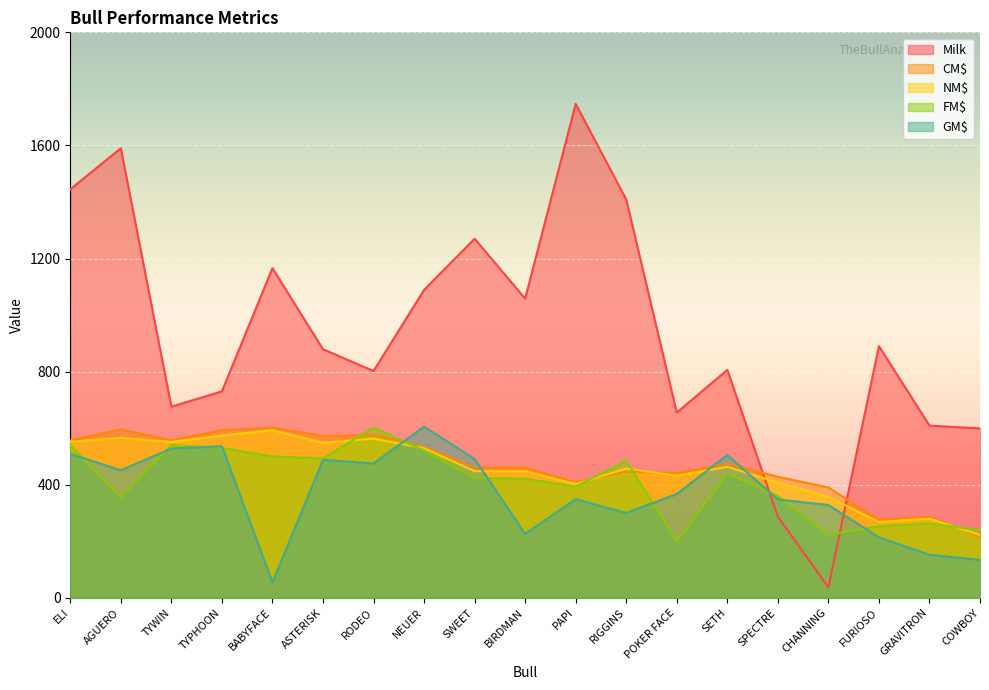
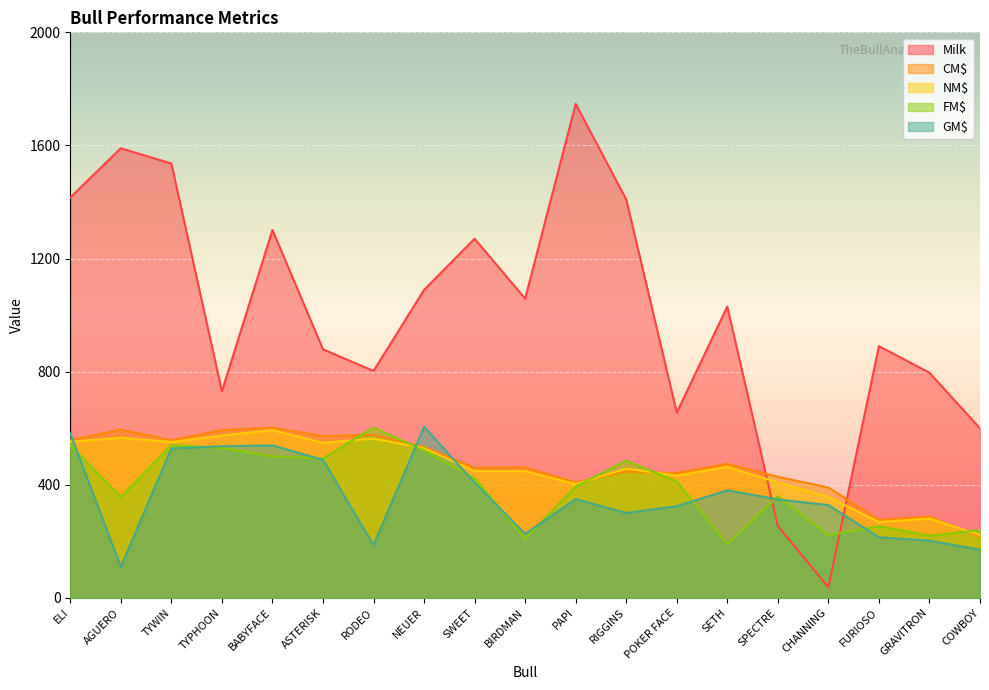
Milk, ELI: 1450 -> 1420
GM$, ELI: 510 -> 580
GM$, AGUERO: 450 -> 110
Milk, TYWIN: 680 -> 1540
Milk, BABYFACE: 1170 -> 1300
GM$, BABYFACE: 50 -> 540
GM$, RODEO: 480 -> 190
GM$, SWEET: 490 -> 410
FM$, BIRDMAN: 420 -> 210
FM$, POKER FACE: 200 -> 410
GM$, POKER FACE: 370 -> 320
Milk, SETH: 810 -> 1030
FM$, SETH: 440 -> 190
GM$, SETH: 510 -> 380
Milk, SPECTRE: 290 -> 250
Milk, GRAVITRON: 610 -> 800
FM$, GRAVITRON: 260 -> 220
GM$, GRAVITRON: 150 -> 200
GM$, COWBOY: 130 -> 170
